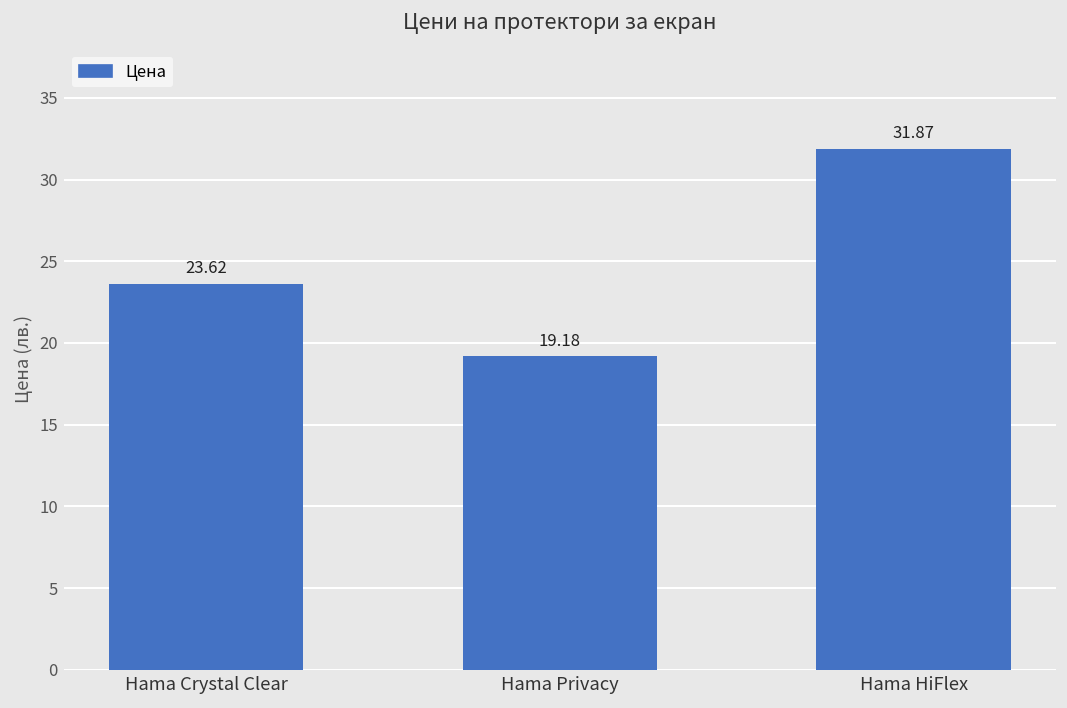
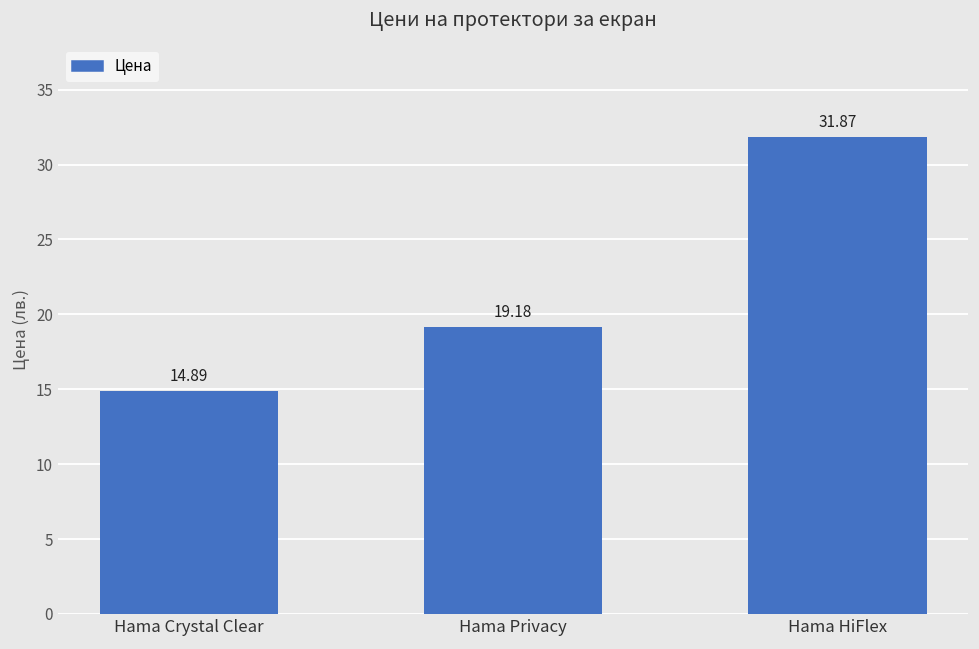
Hama Crystal Clear: 23.62 -> 14.89
